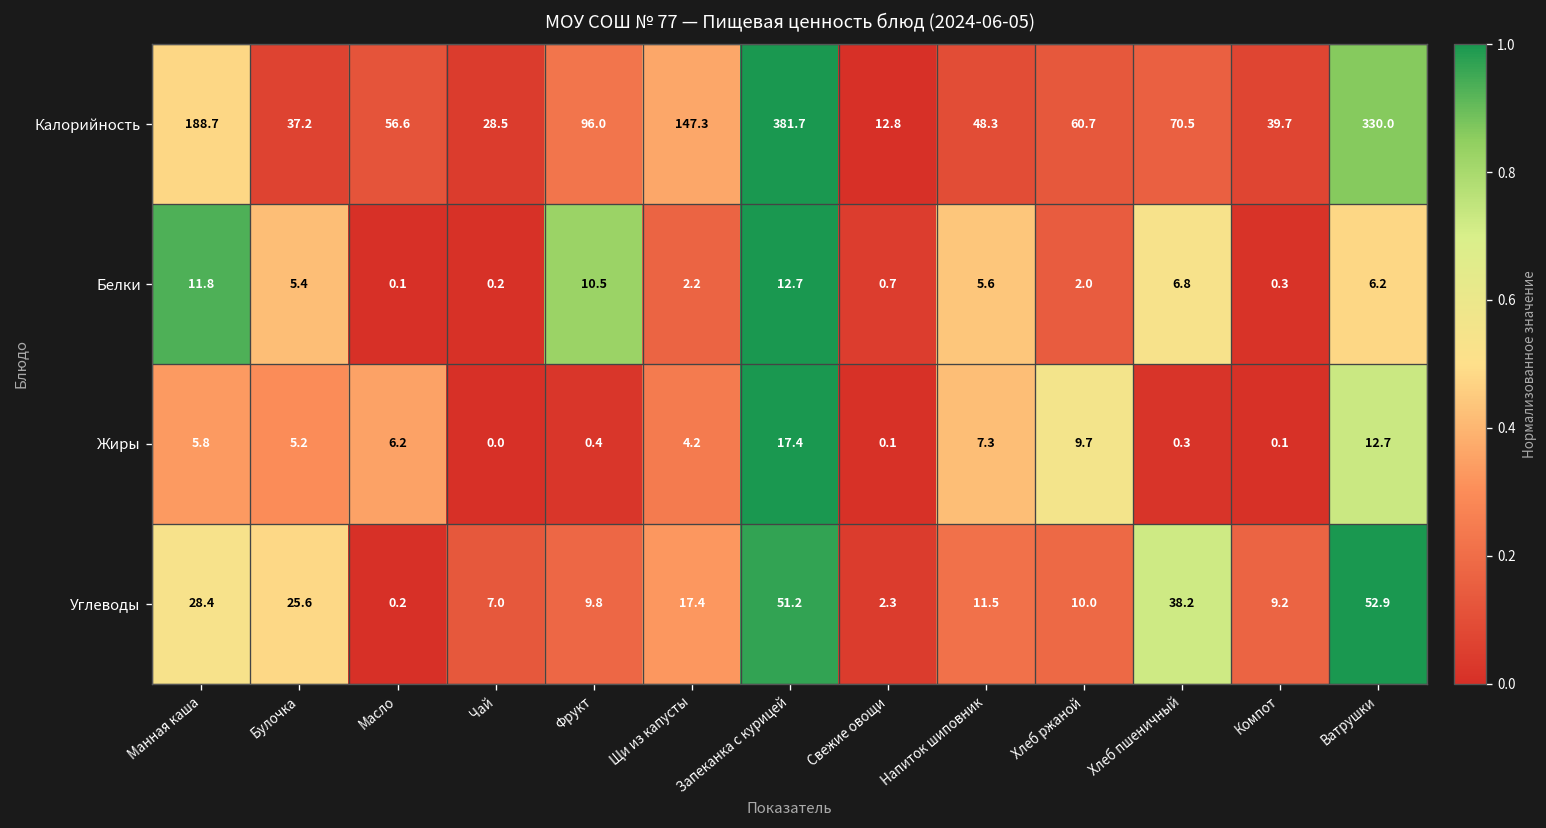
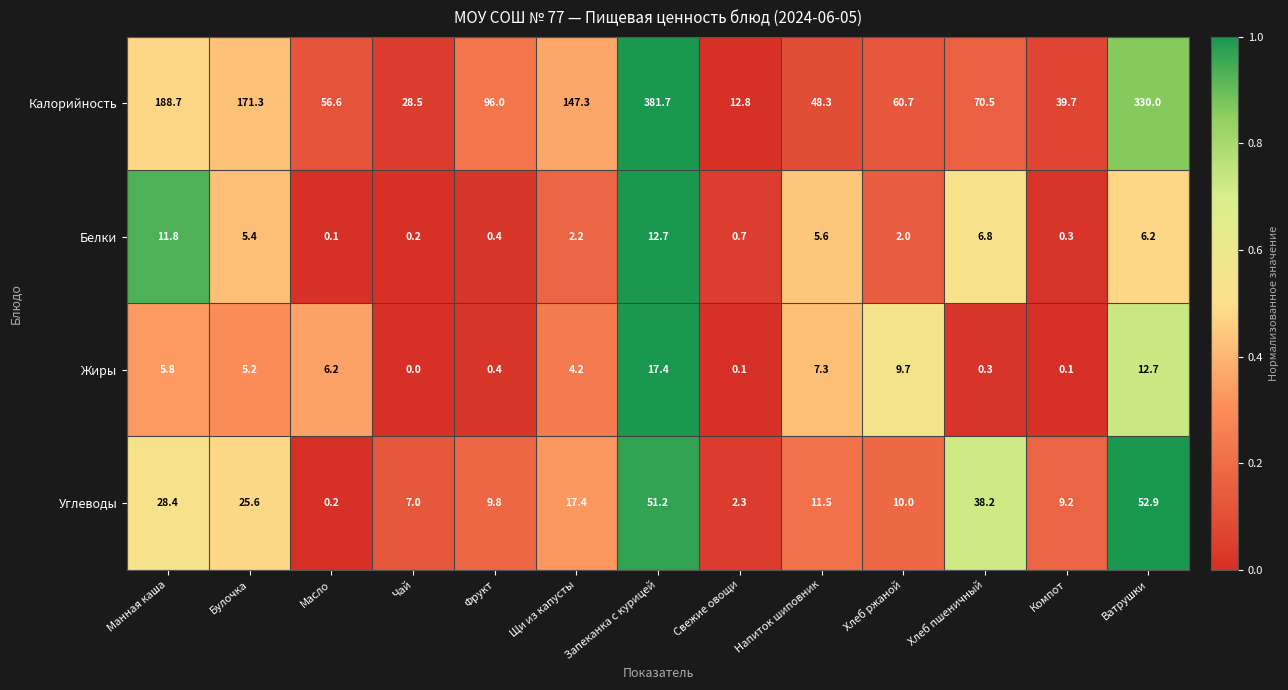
Калорийность, Булочка: 37.2 -> 171.3
Белки, Фрукт: 10.5 -> 0.4
